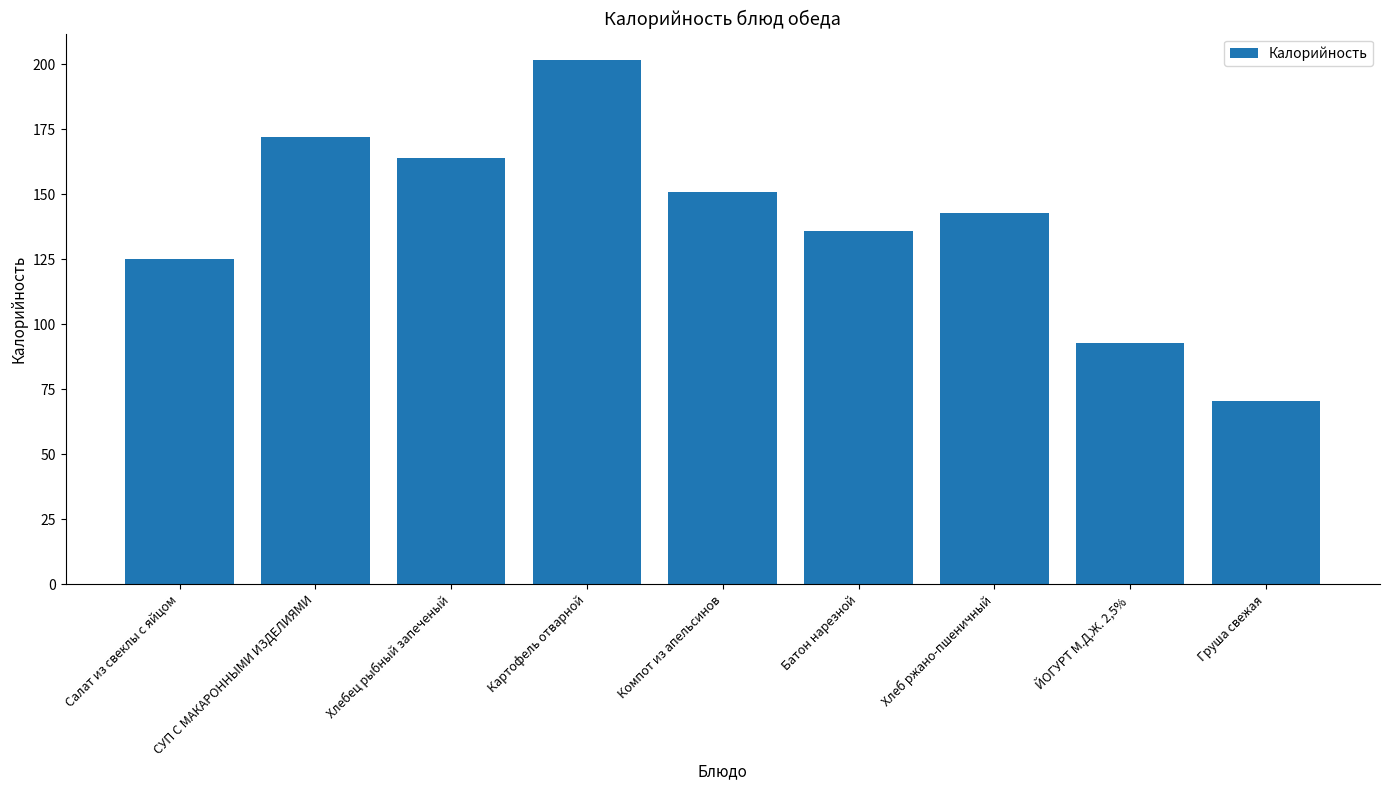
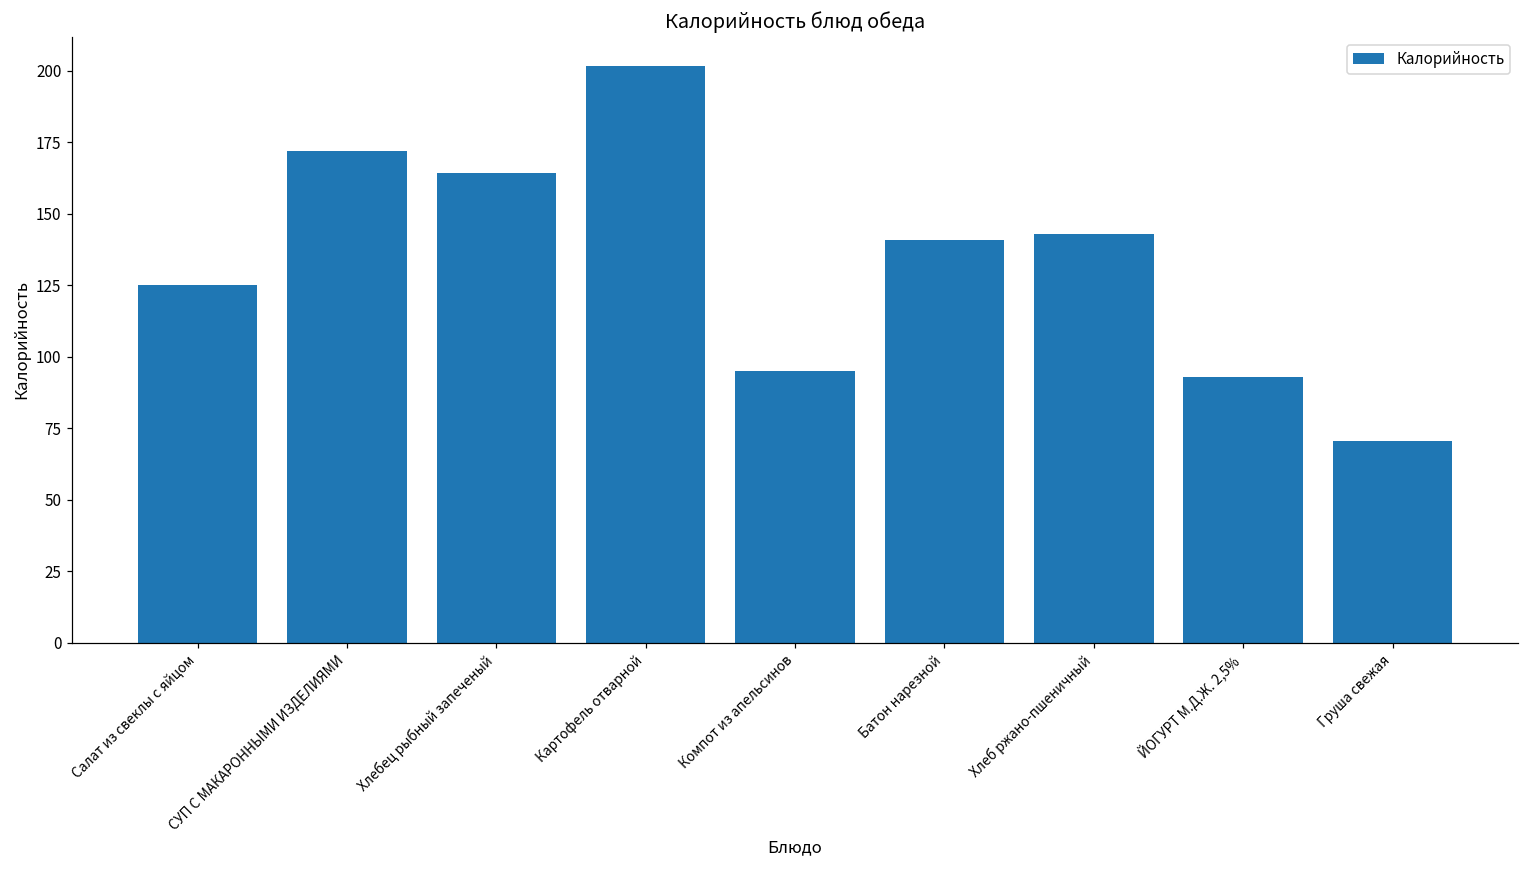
Компот из апельсинов: 151 -> 95
Батон нарезной: 136 -> 141
